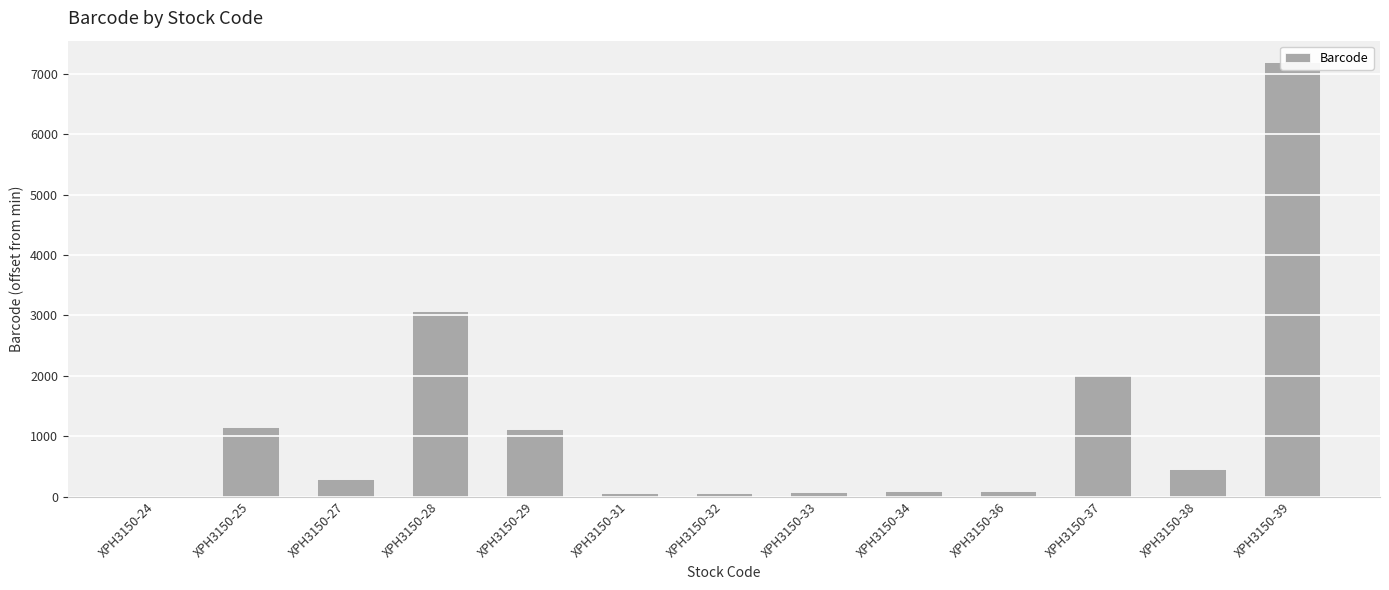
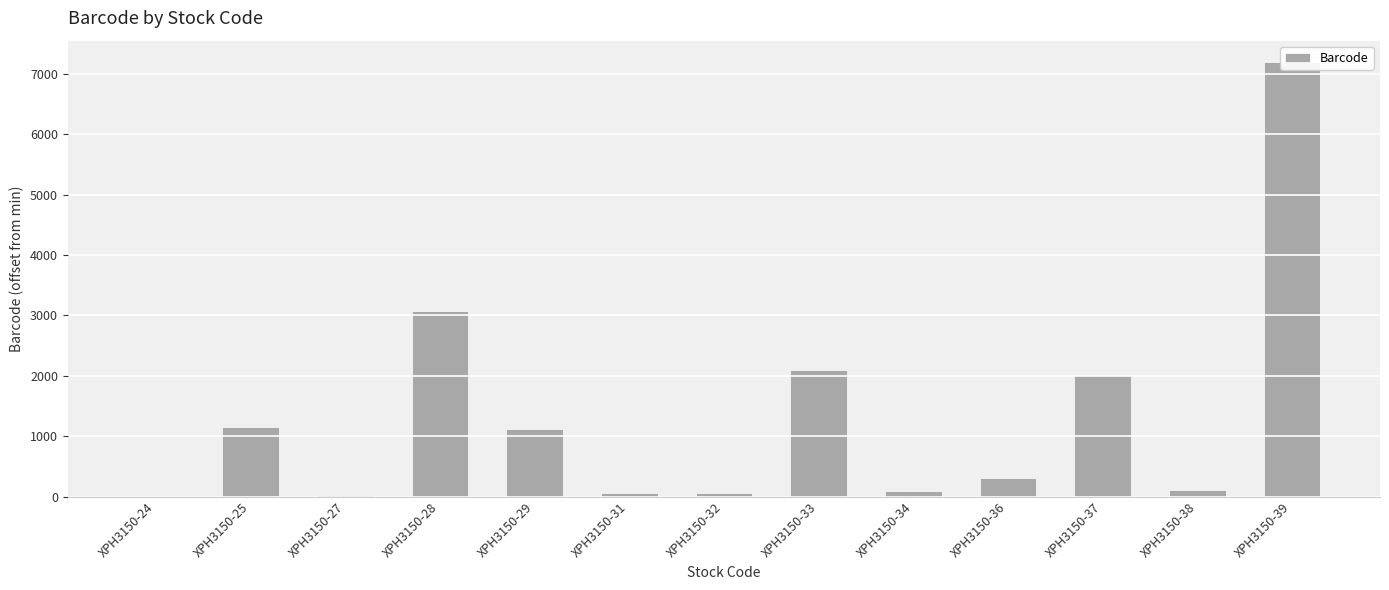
XPH3150-27: 300 -> 0
XPH3150-33: 100 -> 2100
XPH3150-36: 100 -> 300
XPH3150-38: 500 -> 100
